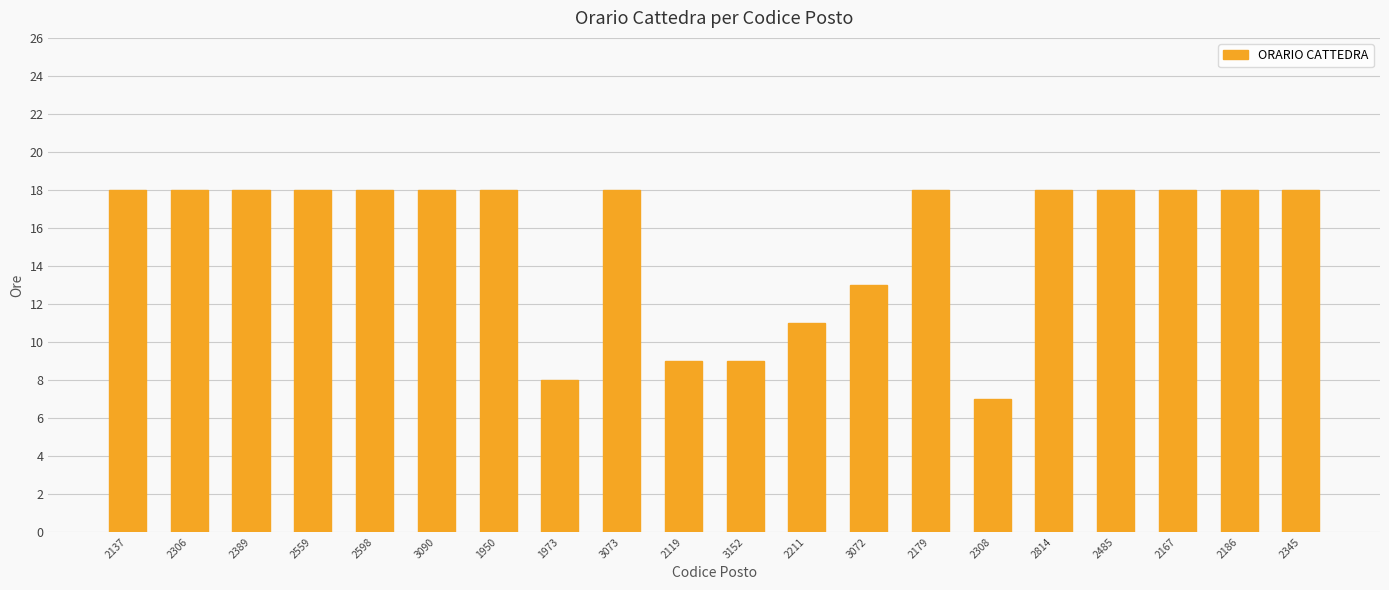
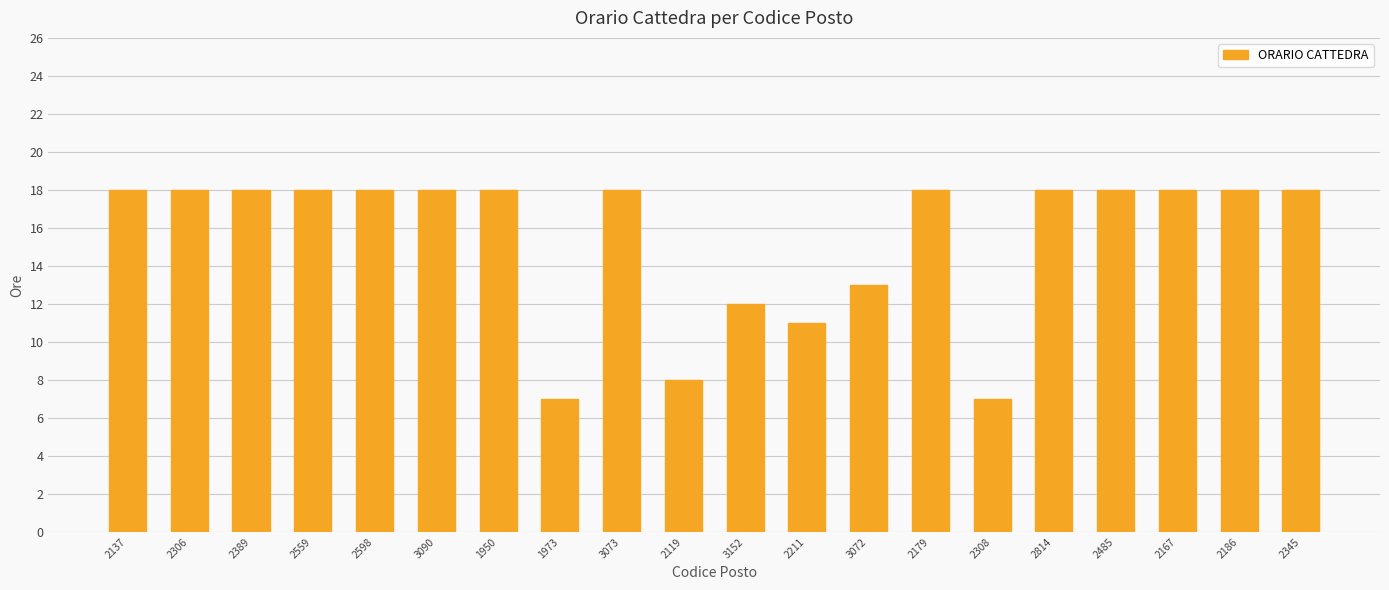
1973: 8 -> 7
2119: 9 -> 8
3152: 9 -> 12
